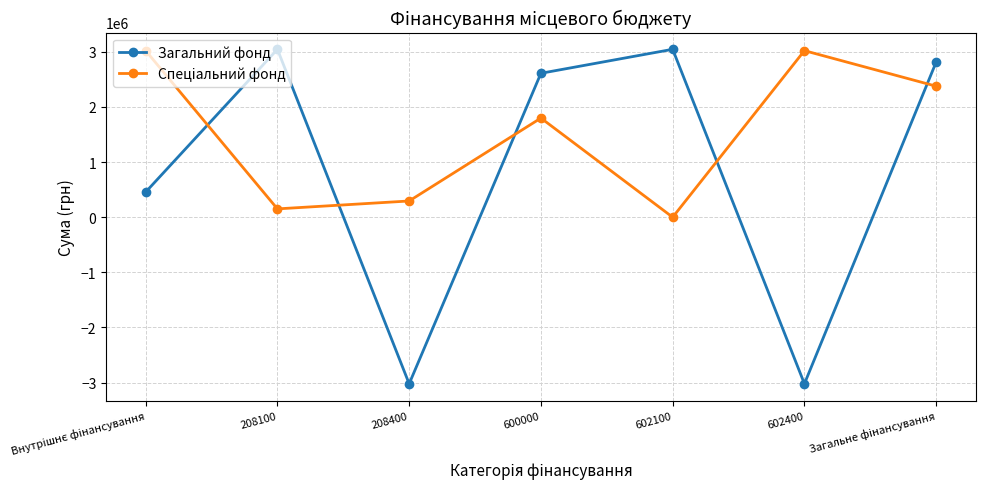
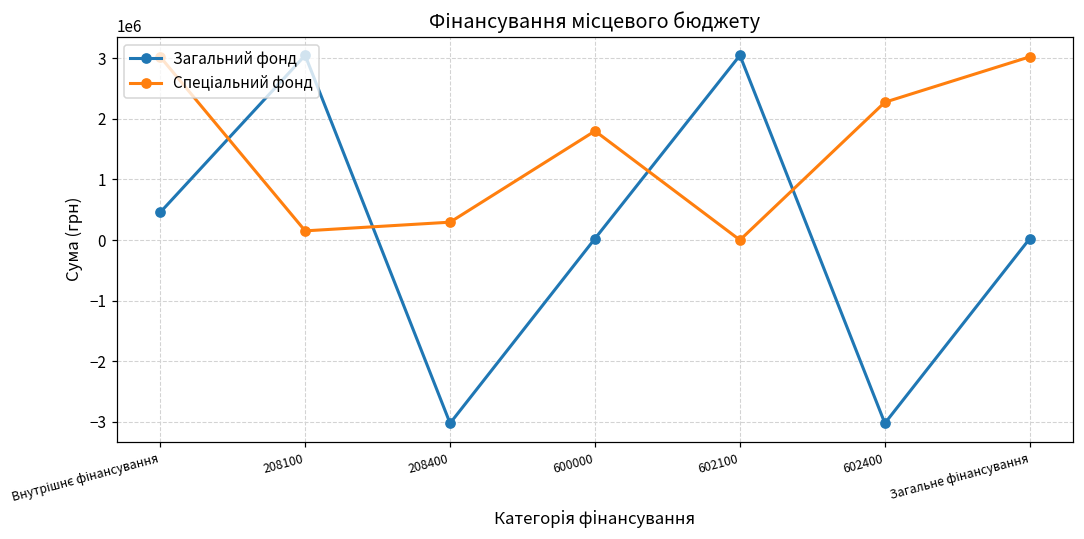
Загальний фонд, 600000: 2600000 -> 0
Спеціальний фонд, 602400: 3000000 -> 2300000
Загальний фонд, Загальне фінансування: 2800000 -> 0
Спеціальний фонд, Загальне фінансування: 2400000 -> 3000000
